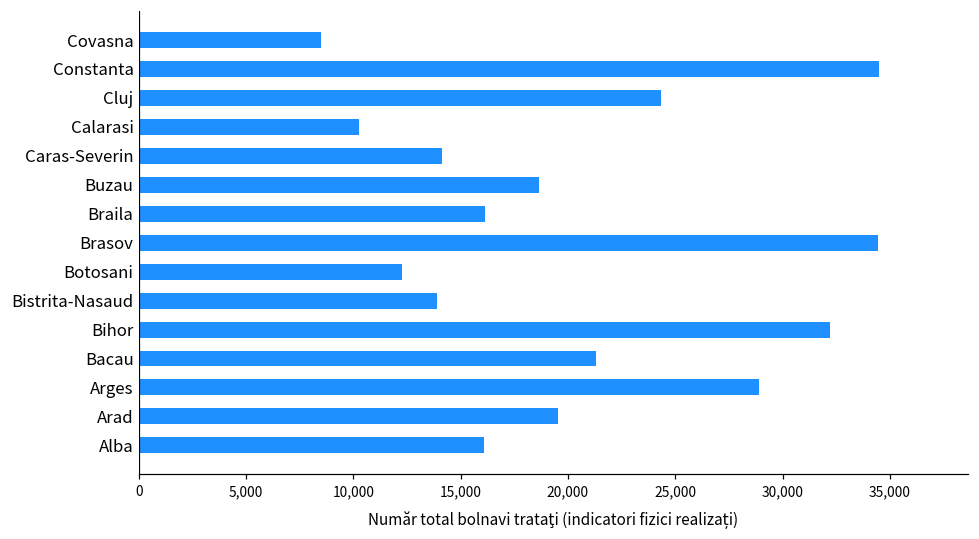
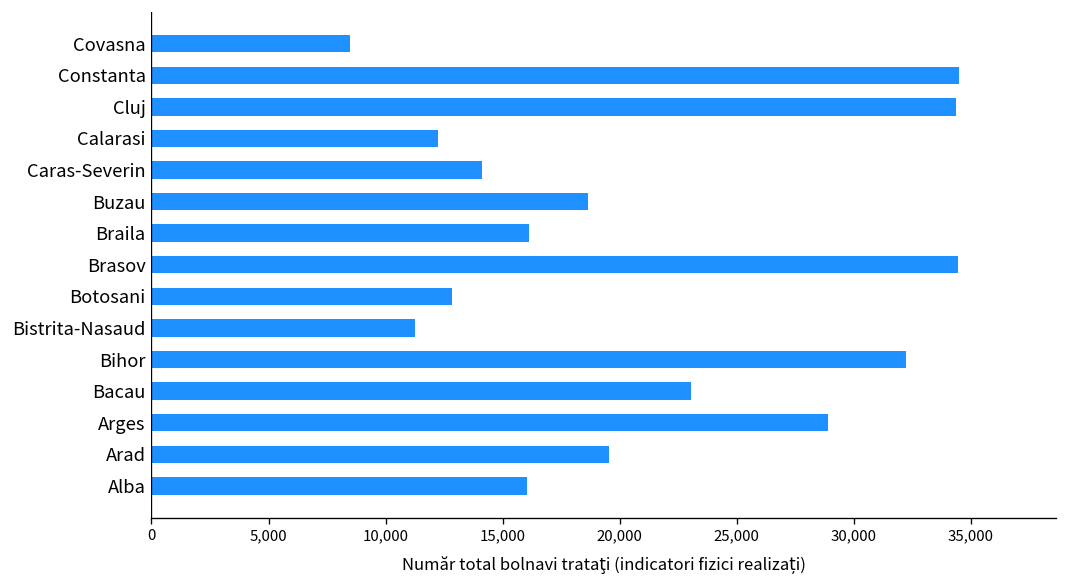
Cluj: 24,300 -> 34,400
Calarasi: 10,200 -> 12,200
Botosani: 12,300 -> 12,800
Bistrita-Nasaud: 13,900 -> 11,200
Bacau: 21,300 -> 23,100
